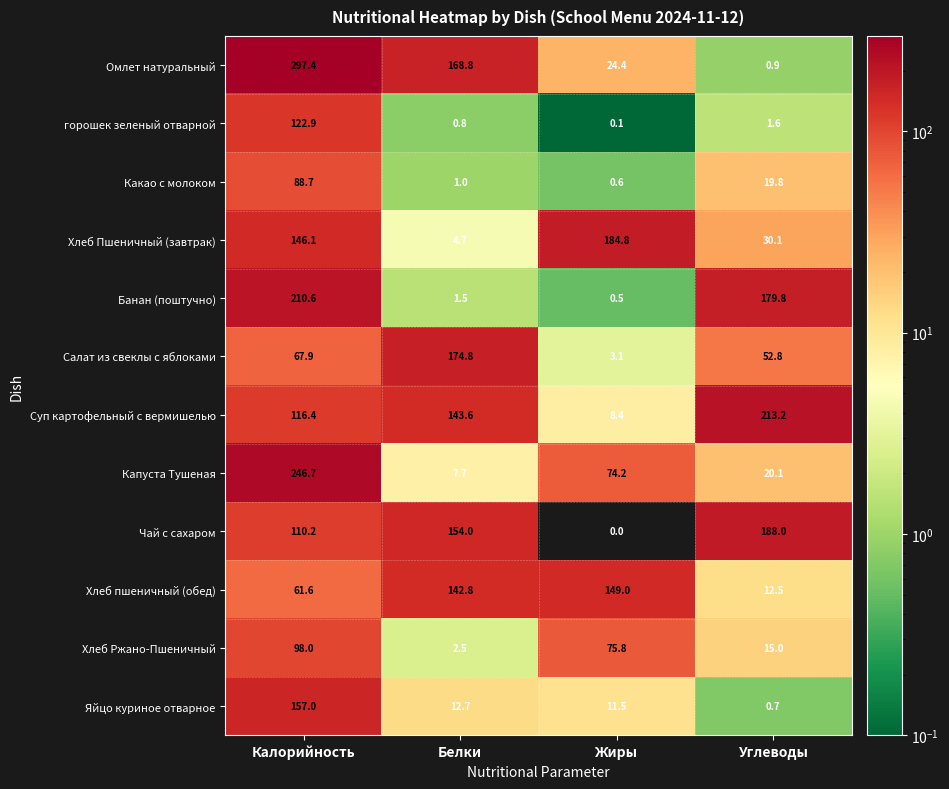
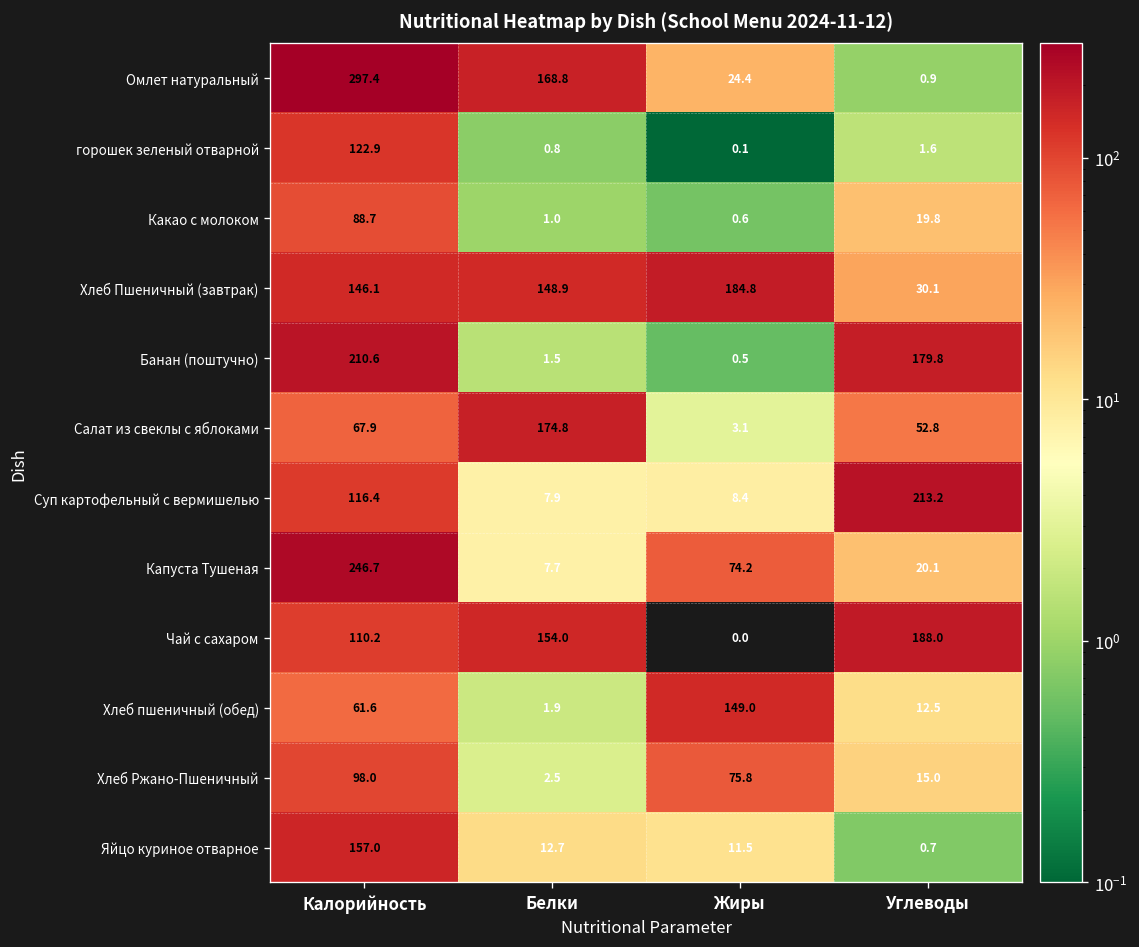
Хлеб Пшеничный (завтрак), Белки: 4.7 -> 148.9
Суп картофельный с вермишелью, Белки: 143.6 -> 7.9
Хлеб пшеничный (обед), Белки: 142.8 -> 1.9
